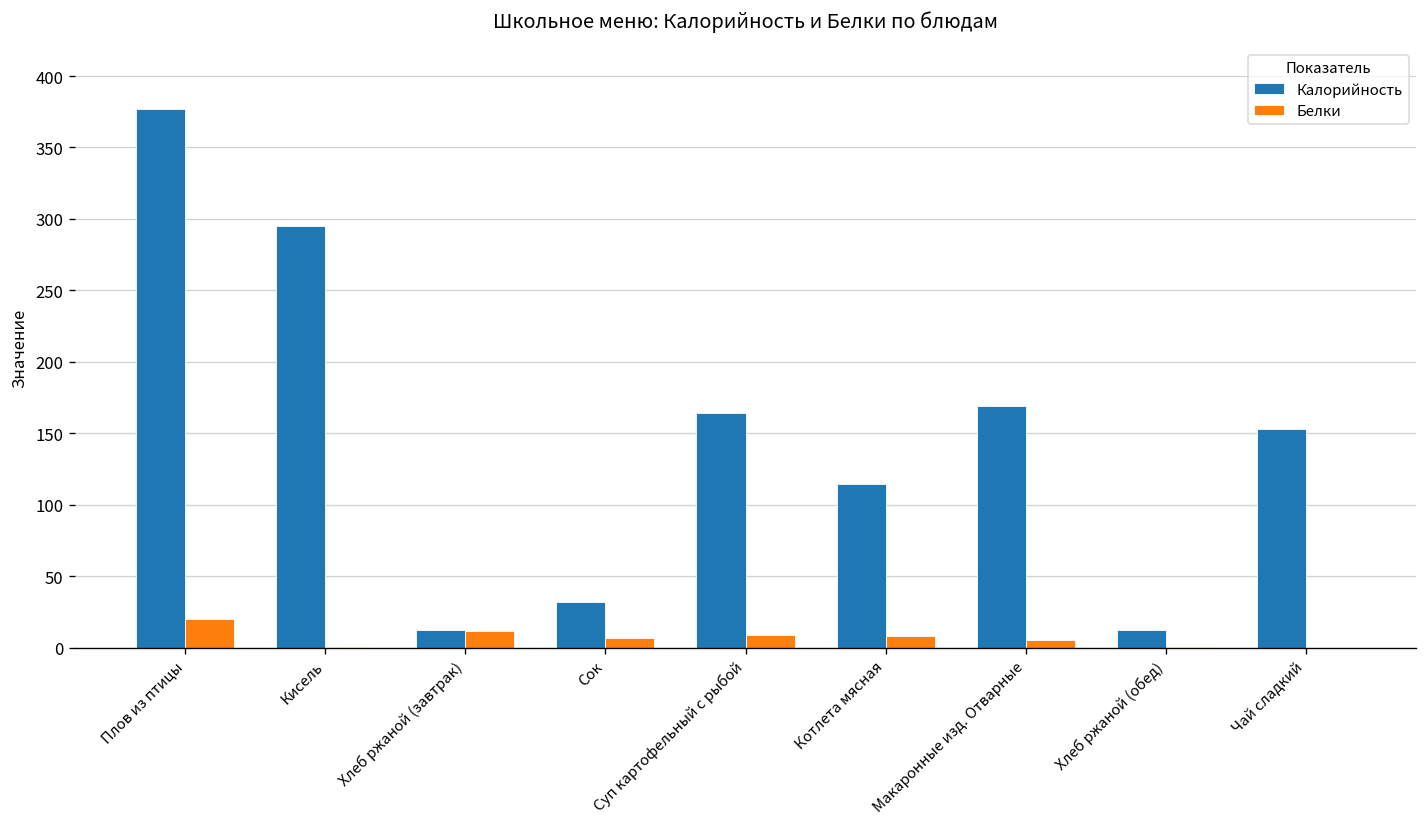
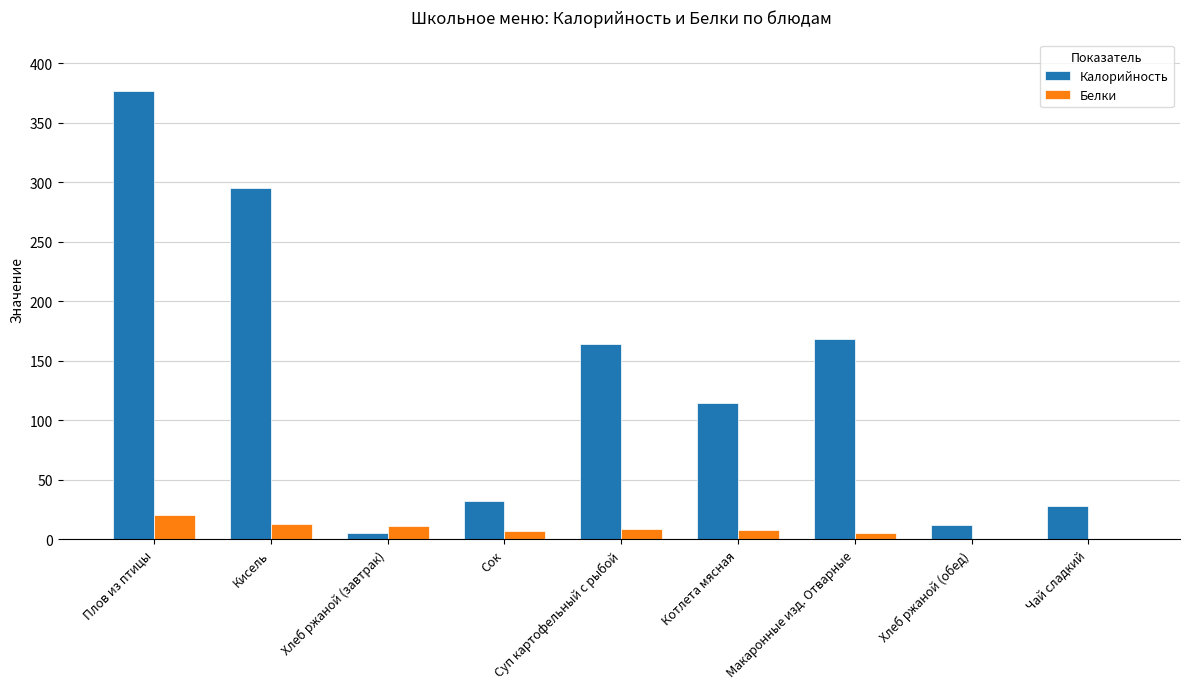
Белки, Кисель: 1 -> 13
Калорийность, Хлеб ржаной (завтрак): 12 -> 5
Калорийность, Чай сладкий: 153 -> 28
